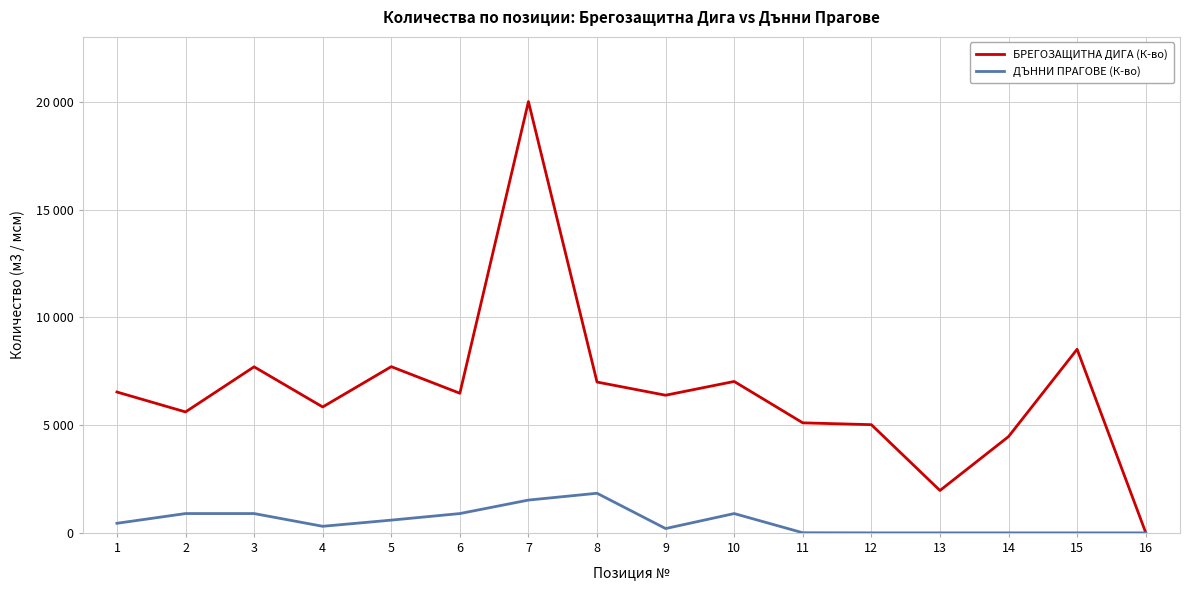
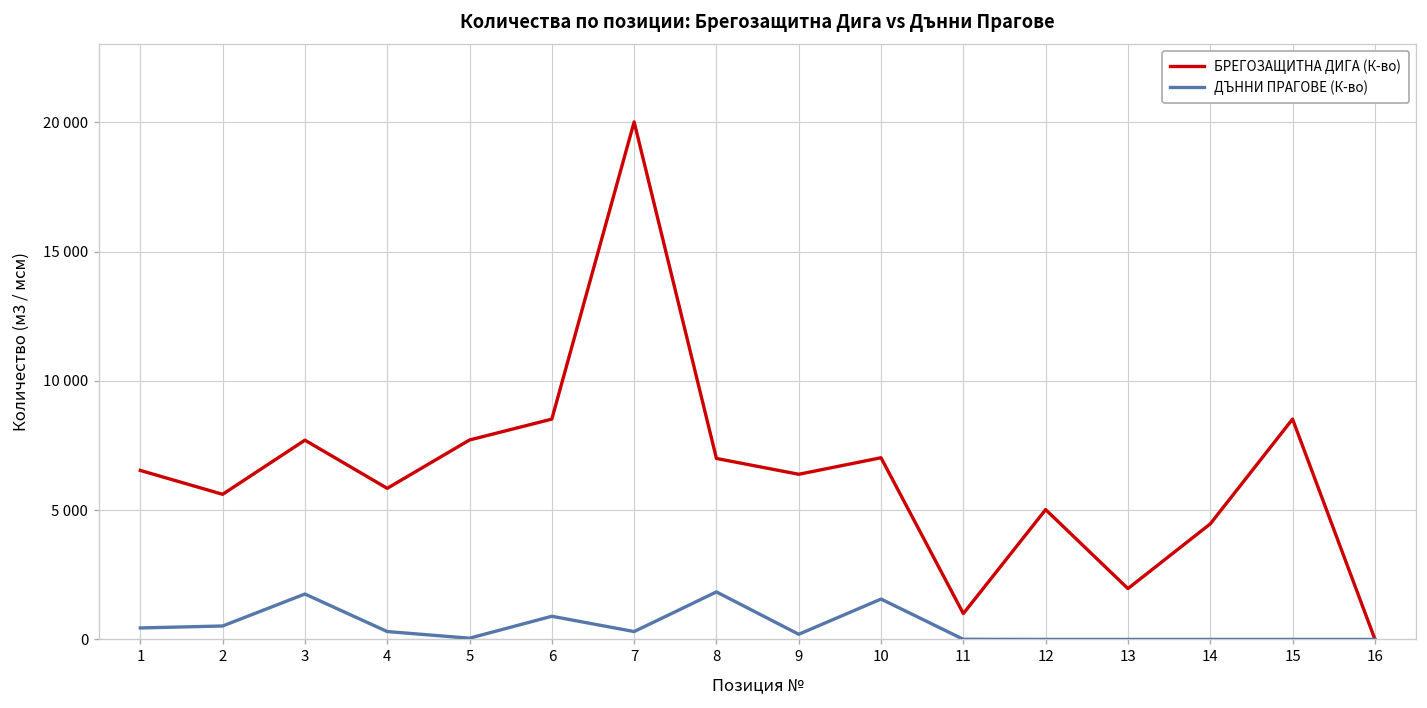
ДЪННИ ПРАГОВЕ (К-во), 2: 900 -> 500
ДЪННИ ПРАГОВЕ (К-во), 3: 900 -> 1800
ДЪННИ ПРАГОВЕ (К-во), 5: 600 -> 0
БРЕГОЗАЩИТНА ДИГА (К-во), 6: 6500 -> 8500
ДЪННИ ПРАГОВЕ (К-во), 7: 1500 -> 300
ДЪННИ ПРАГОВЕ (К-во), 10: 900 -> 1600
БРЕГОЗАЩИТНА ДИГА (К-во), 11: 5100 -> 1000
